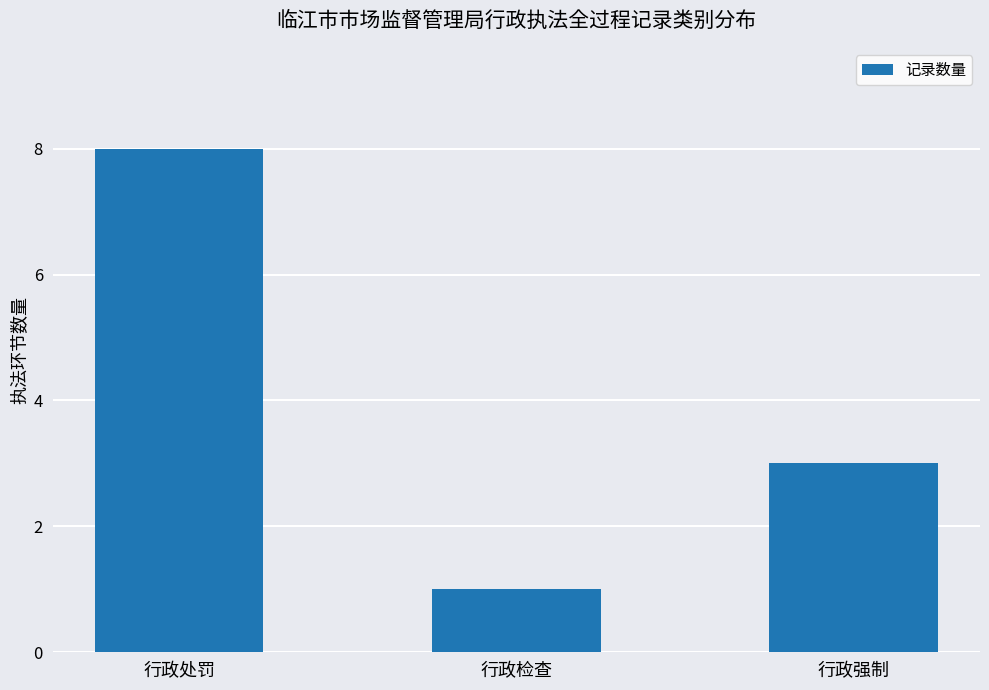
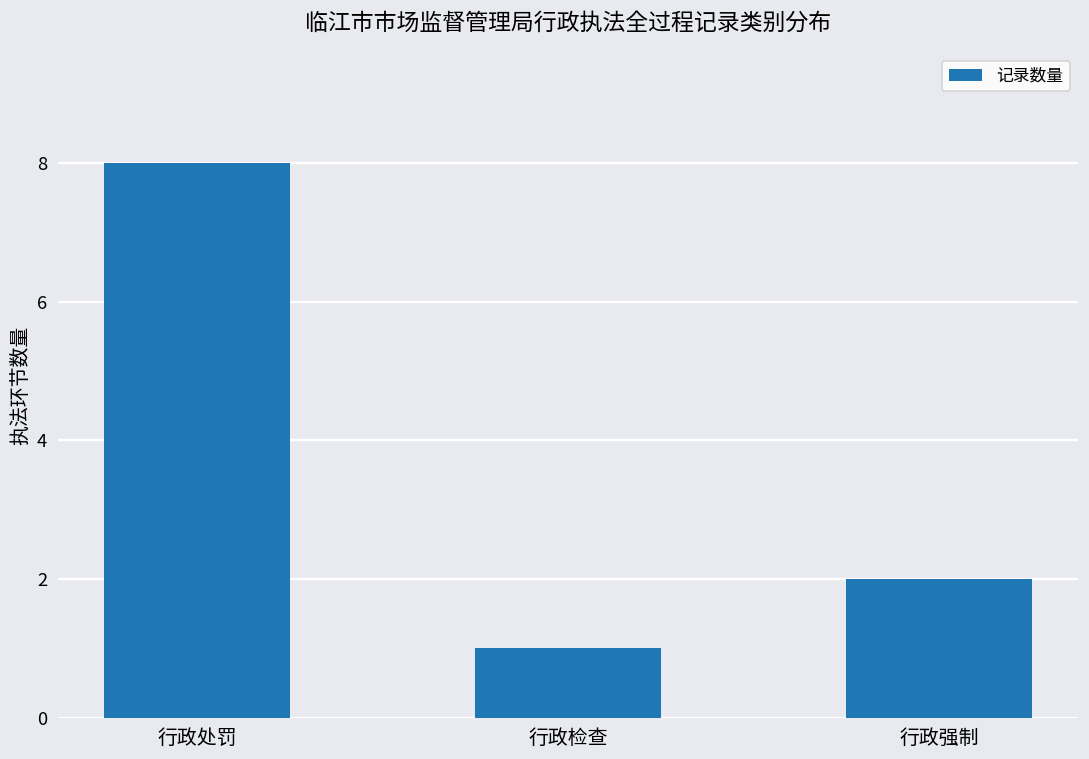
行政强制: 3 -> 2
